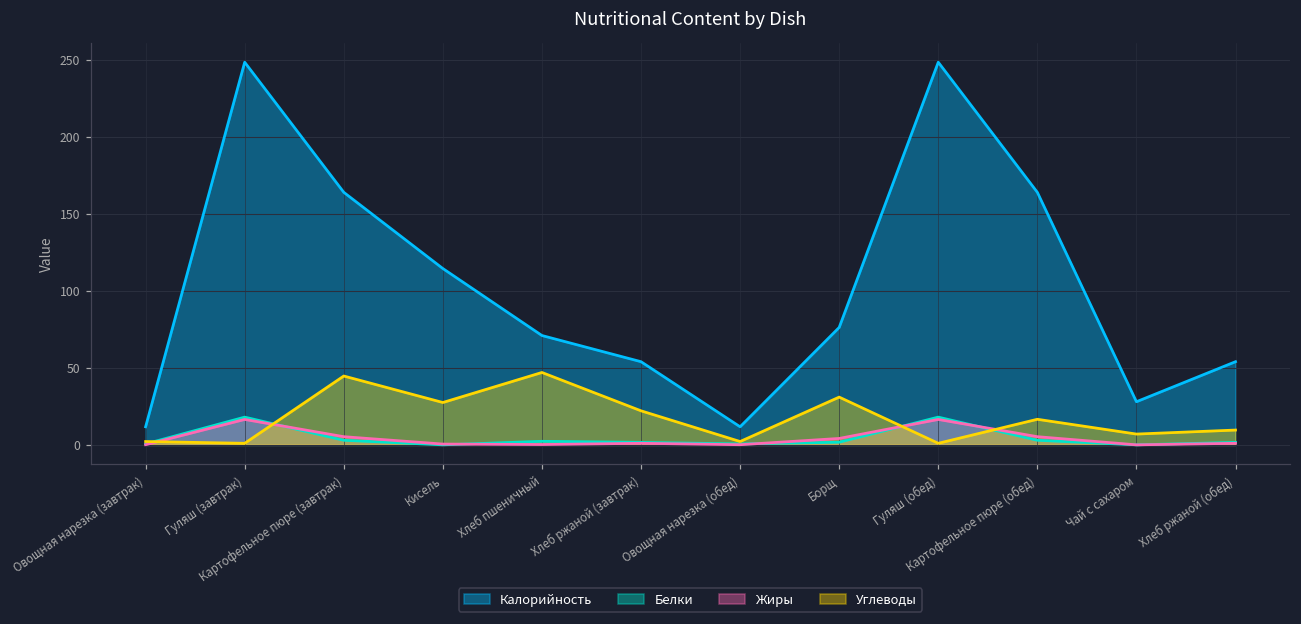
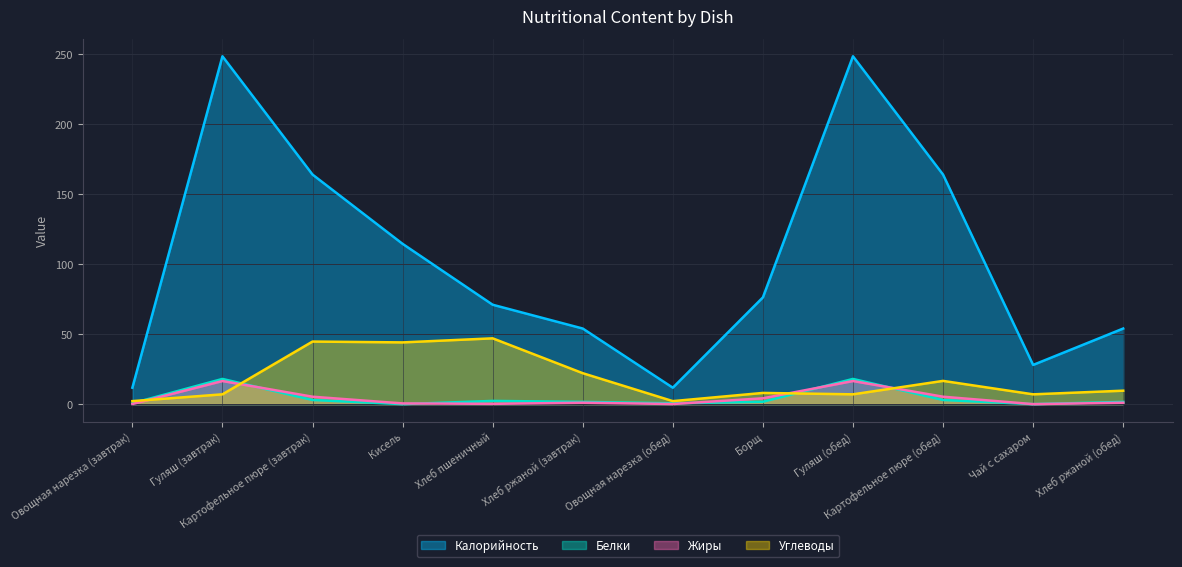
Углеводы, Гуляш (завтрак): 1 -> 7
Углеводы, Кисель: 28 -> 44
Углеводы, Борщ: 31 -> 8
Углеводы, Гуляш (обед): 1 -> 7
